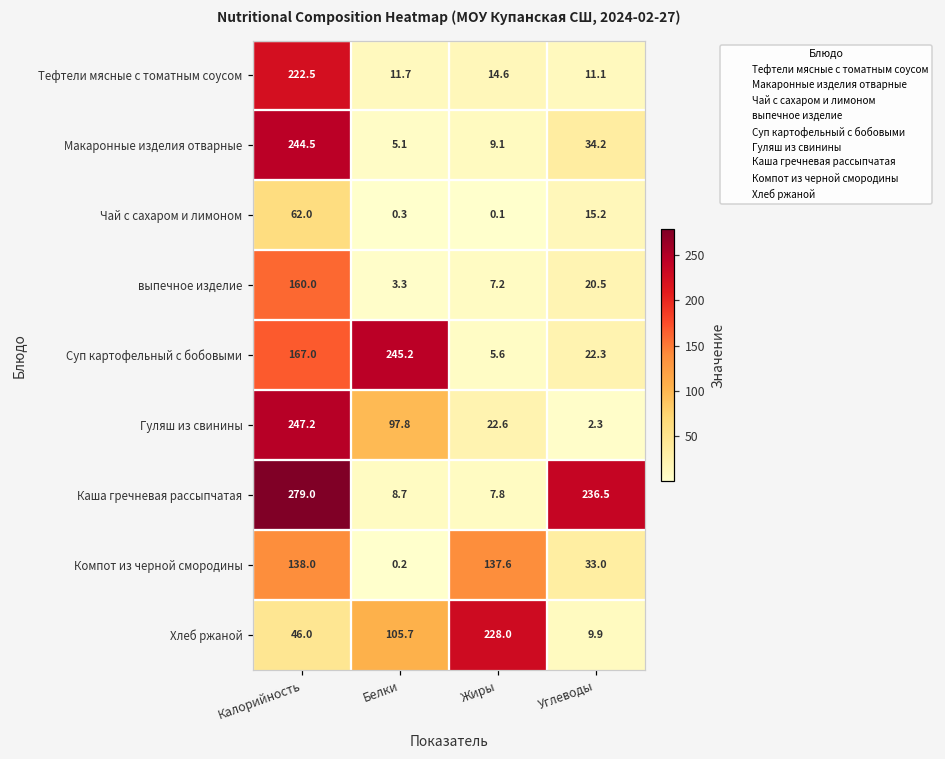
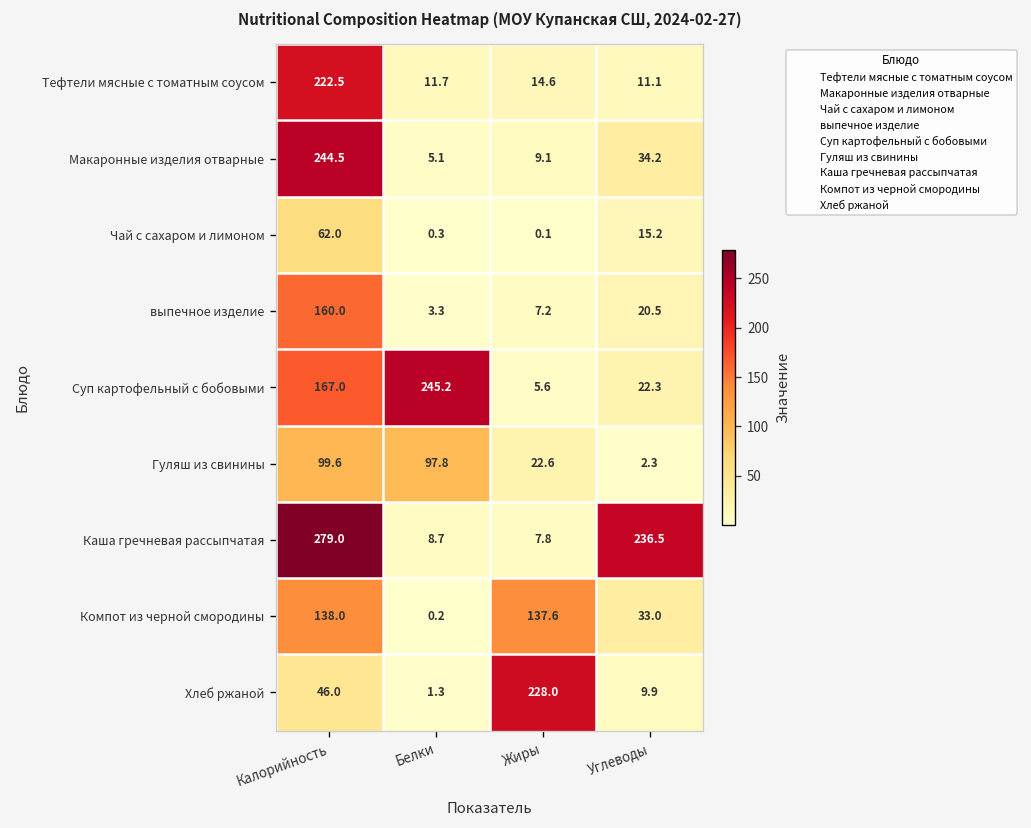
Гуляш из свинины, Калорийность: 247.2 -> 99.6
Хлеб ржаной, Белки: 105.7 -> 1.3
